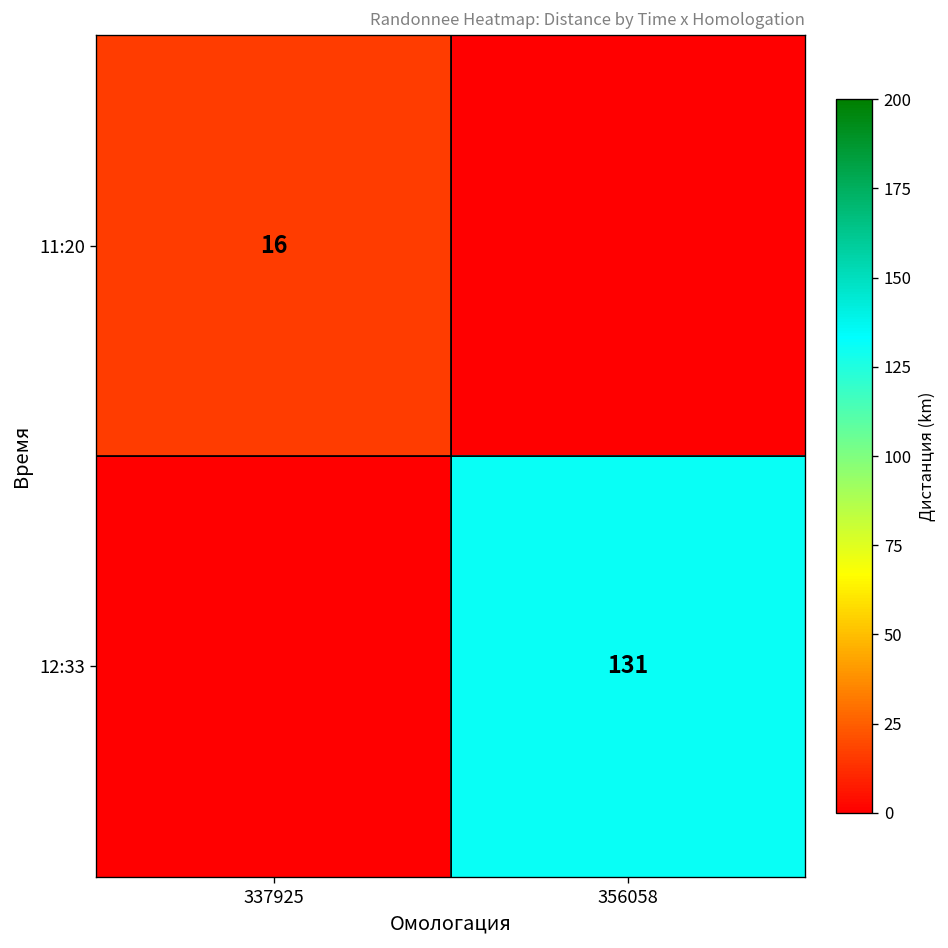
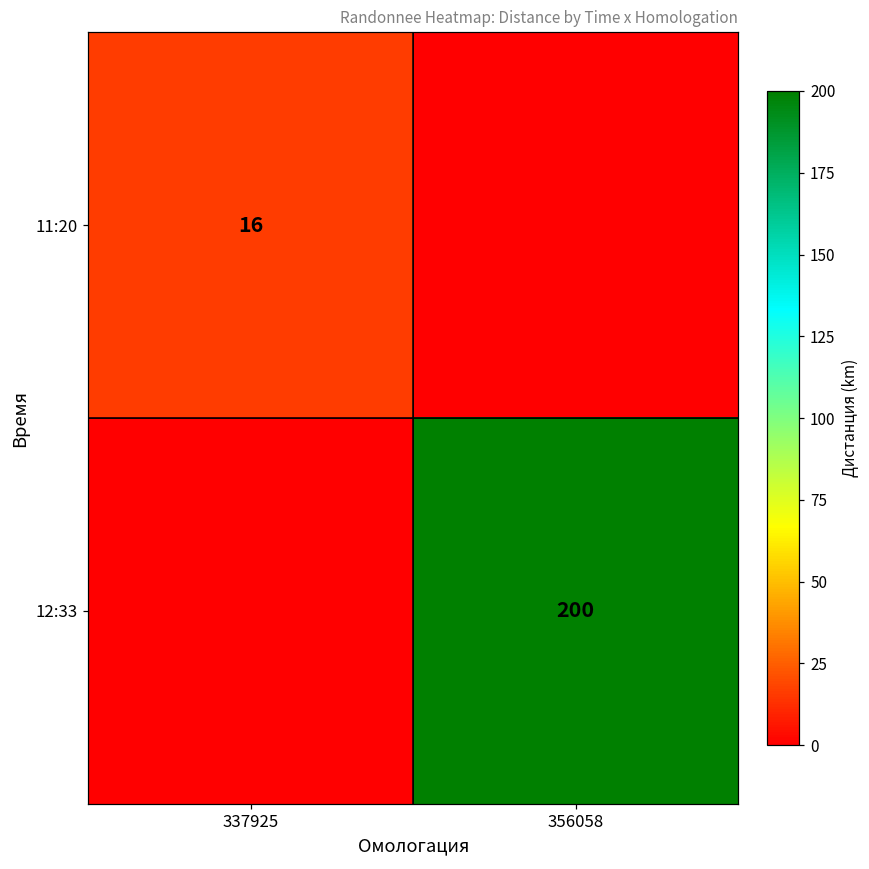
12:33, 356058: 131 -> 200
